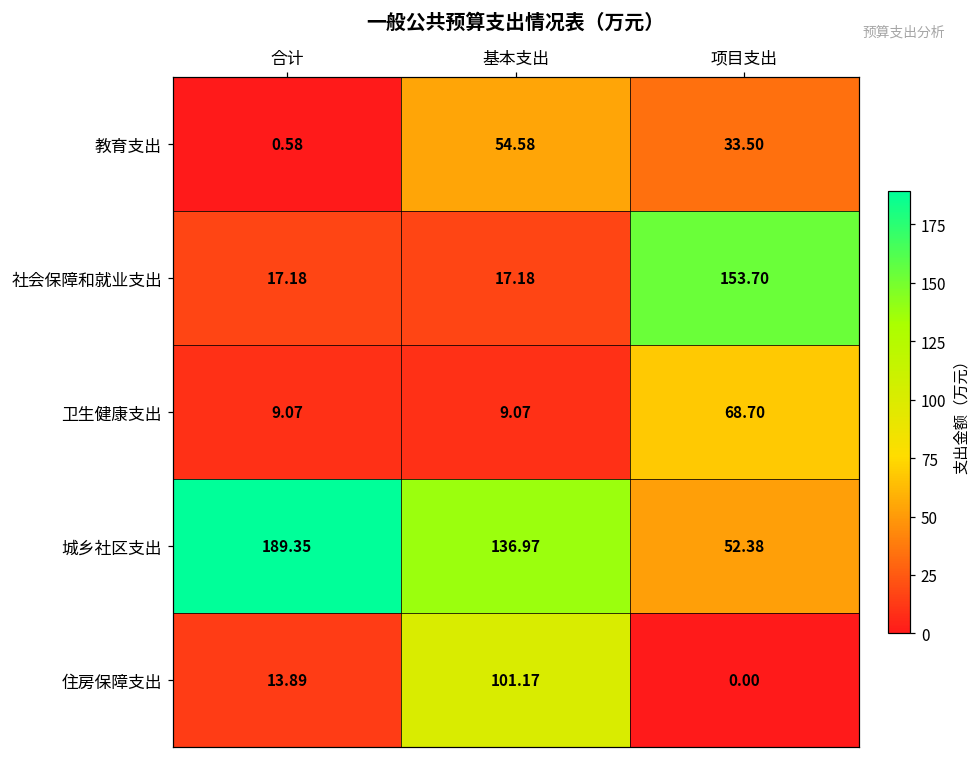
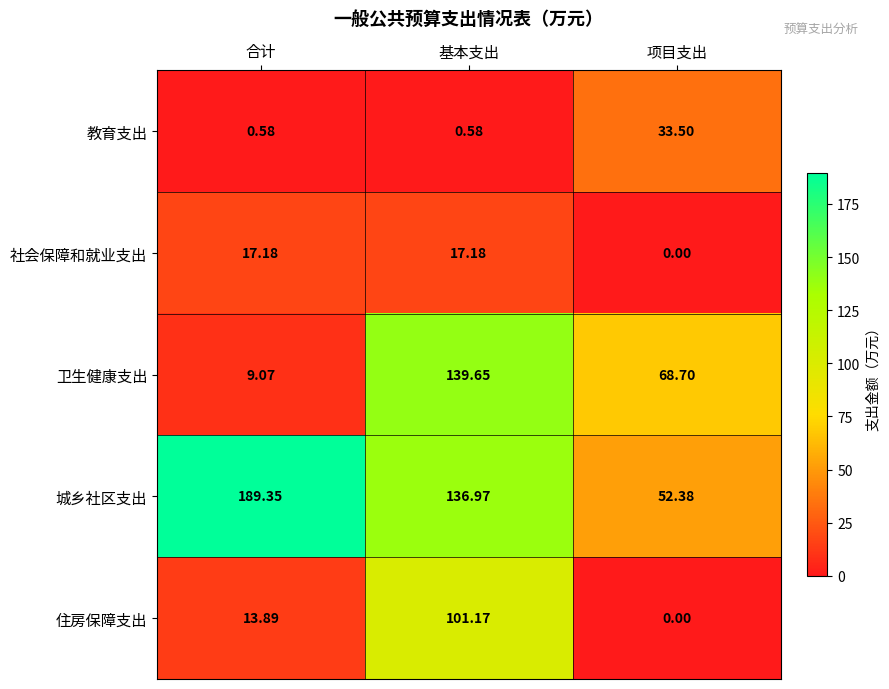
教育支出, 基本支出: 54.58 -> 0.58
社会保障和就业支出, 项目支出: 153.70 -> 0.00
卫生健康支出, 基本支出: 9.07 -> 139.65
